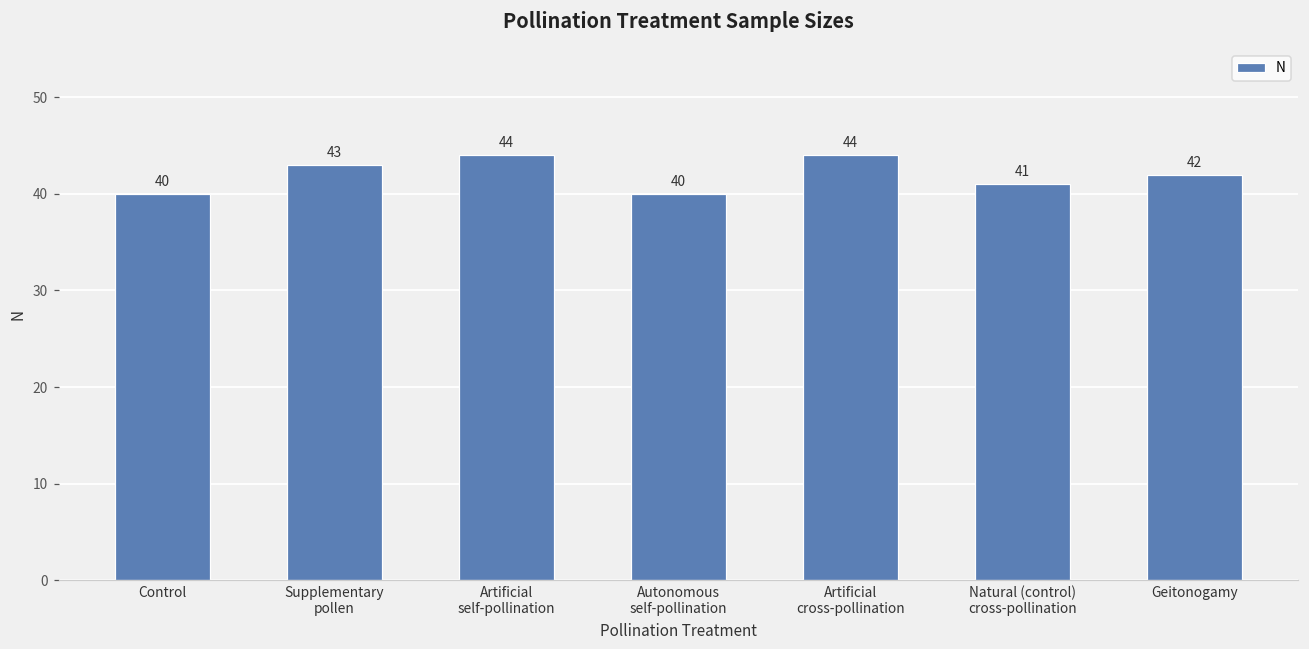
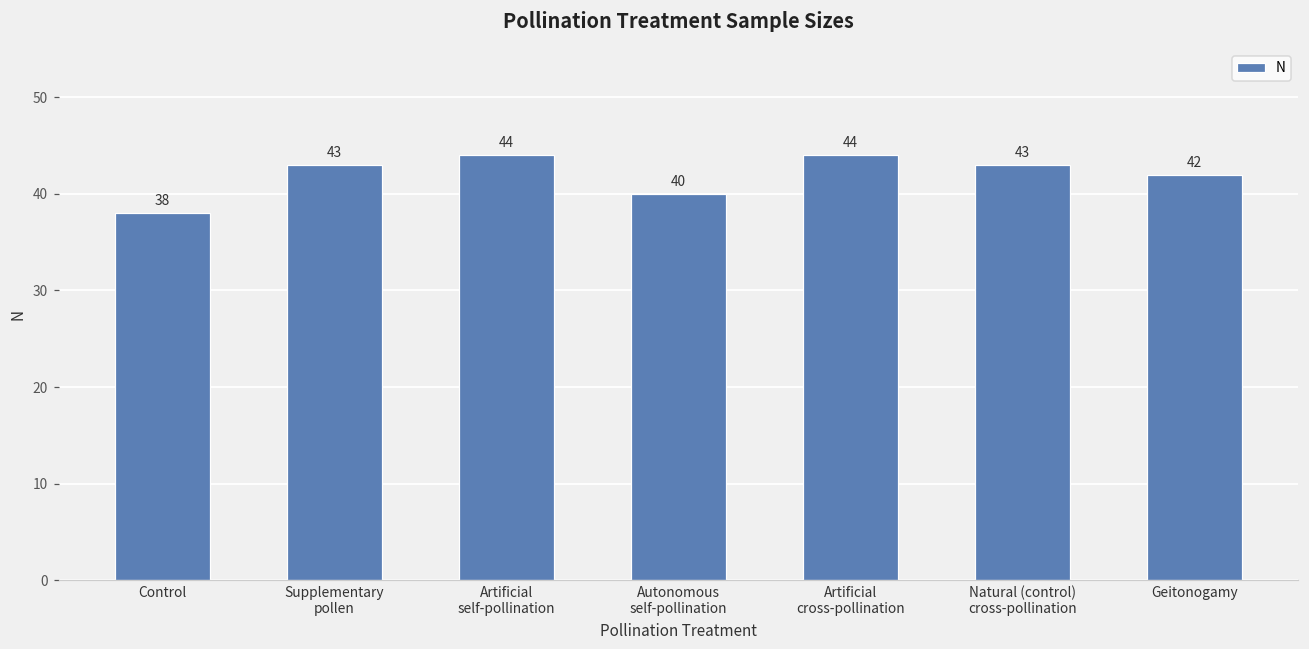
Control: 40 -> 38
Natural (control) cross-pollination: 41 -> 43
